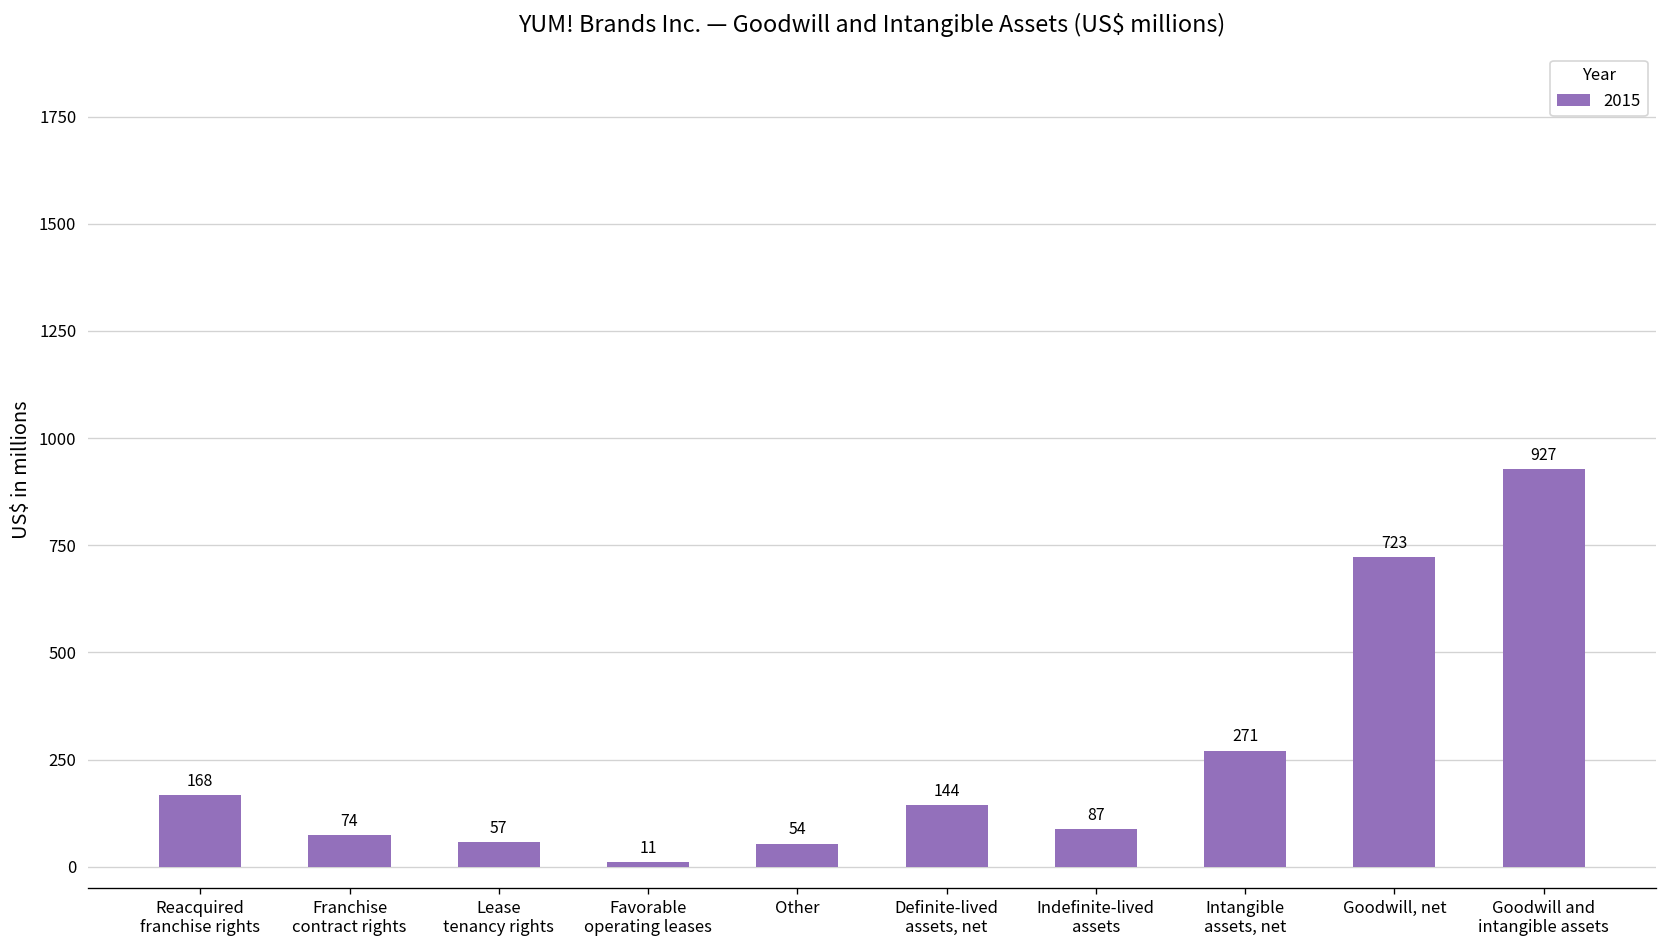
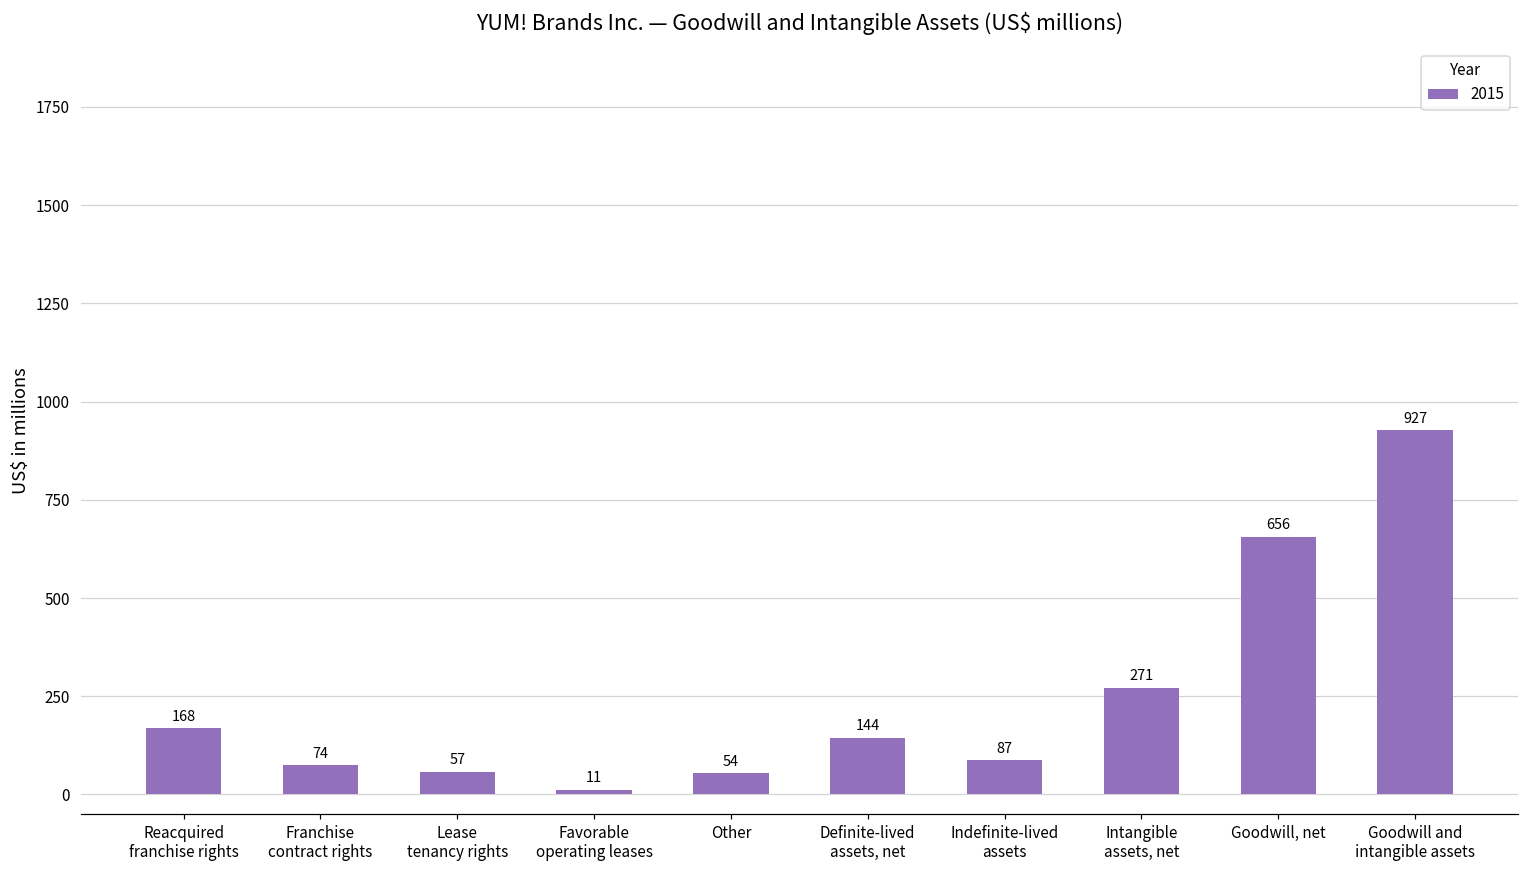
Goodwill, net: 723 -> 656
